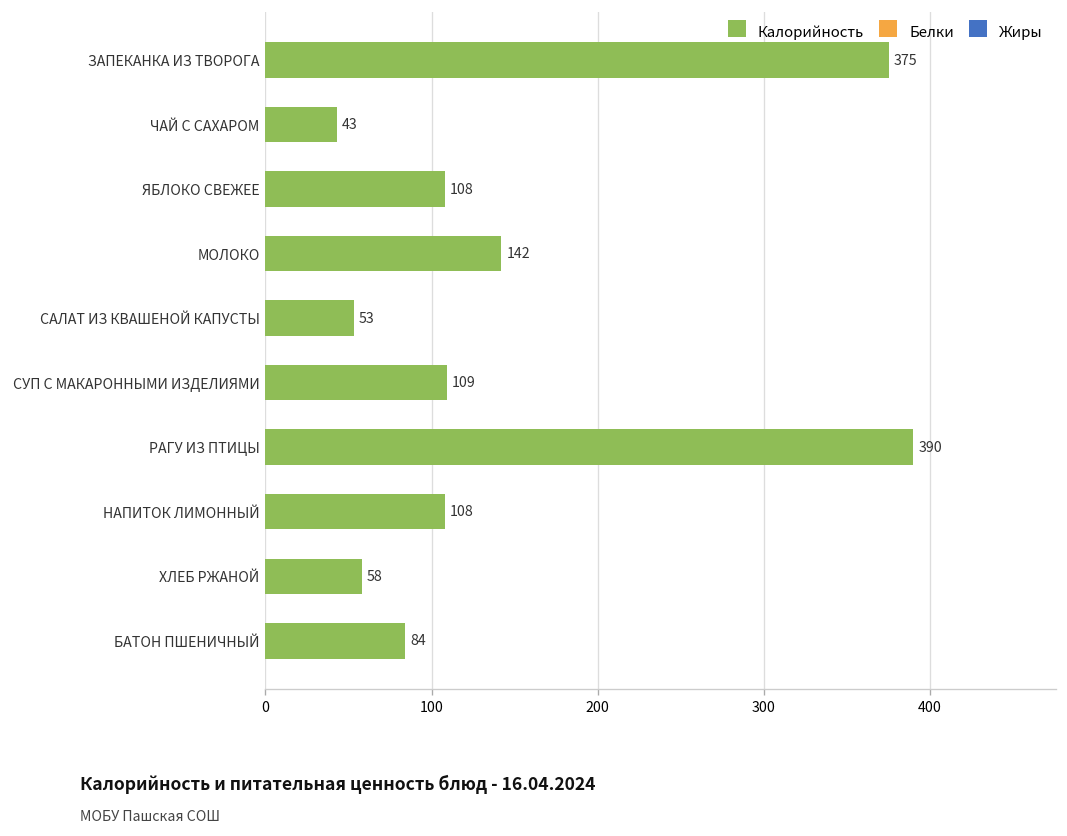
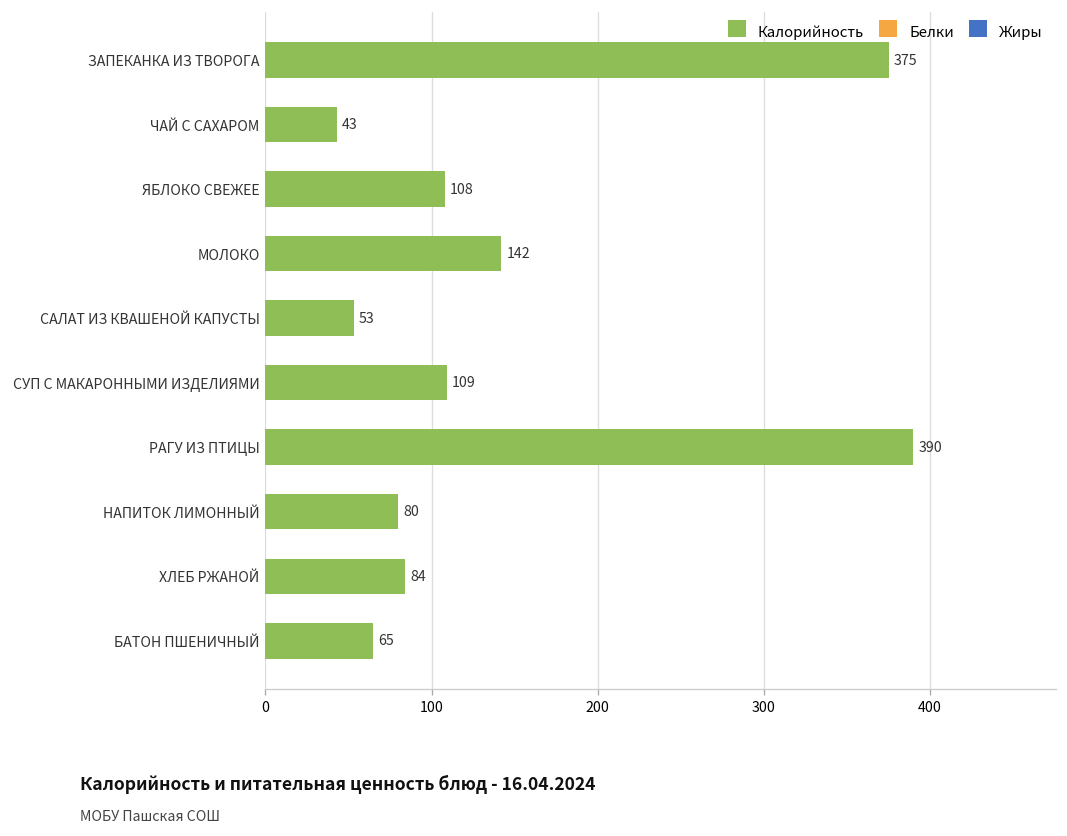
Калорийность, НАПИТОК ЛИМОННЫЙ: 108 -> 80
Калорийность, ХЛЕБ РЖАНОЙ: 58 -> 84
Калорийность, БАТОН ПШЕНИЧНЫЙ: 84 -> 65
